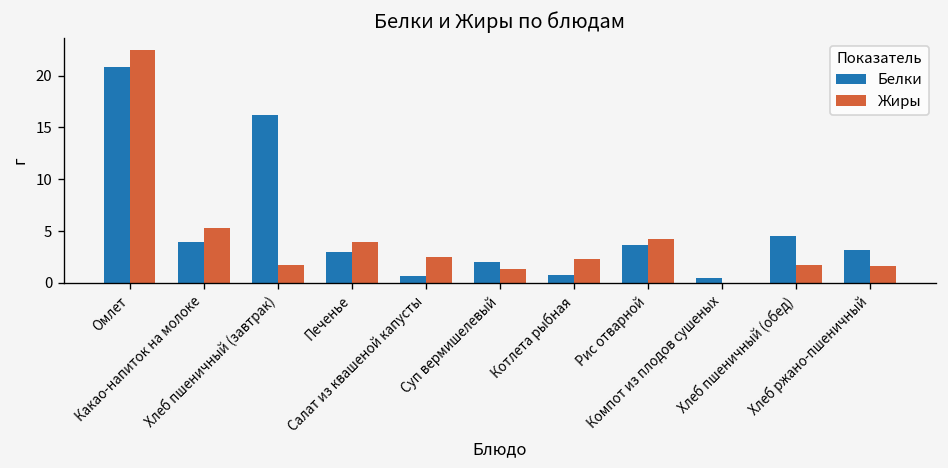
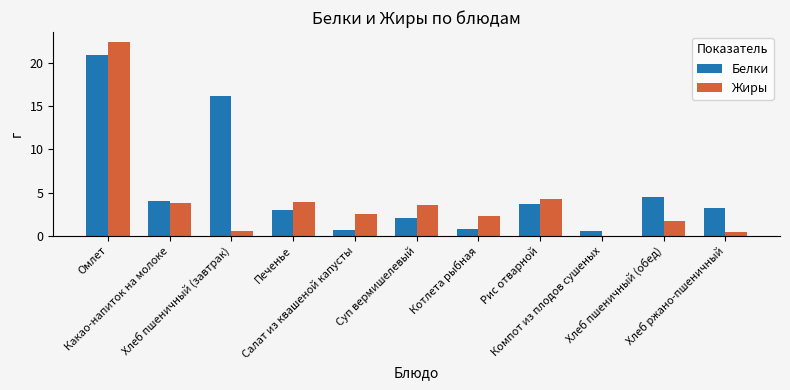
Жиры, Какао-напиток на молоке: 5 -> 4
Жиры, Хлеб пшеничный (завтрак): 2 -> 1
Жиры, Суп вермишелевый: 1 -> 4
Жиры, Хлеб ржано-пшеничный: 2 -> 0
